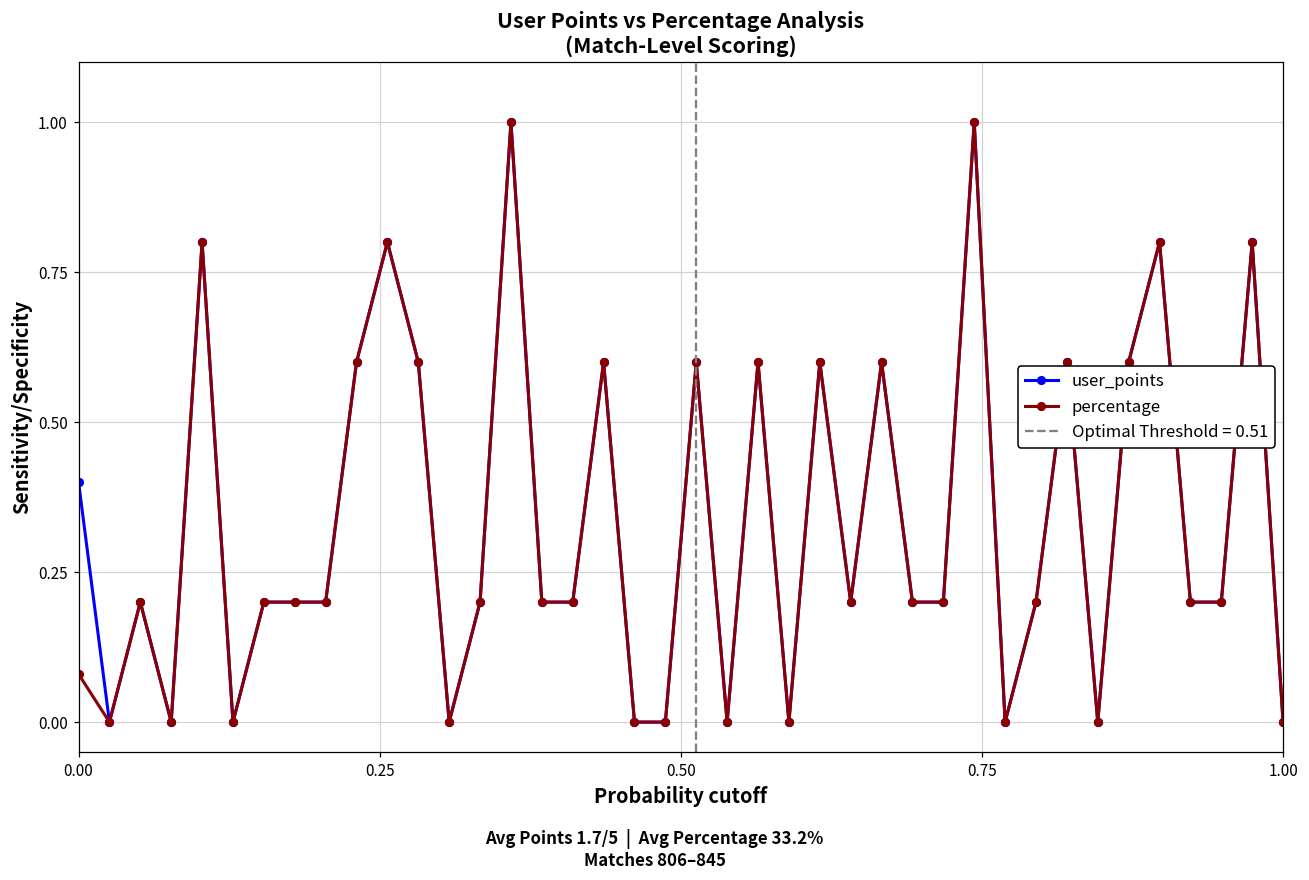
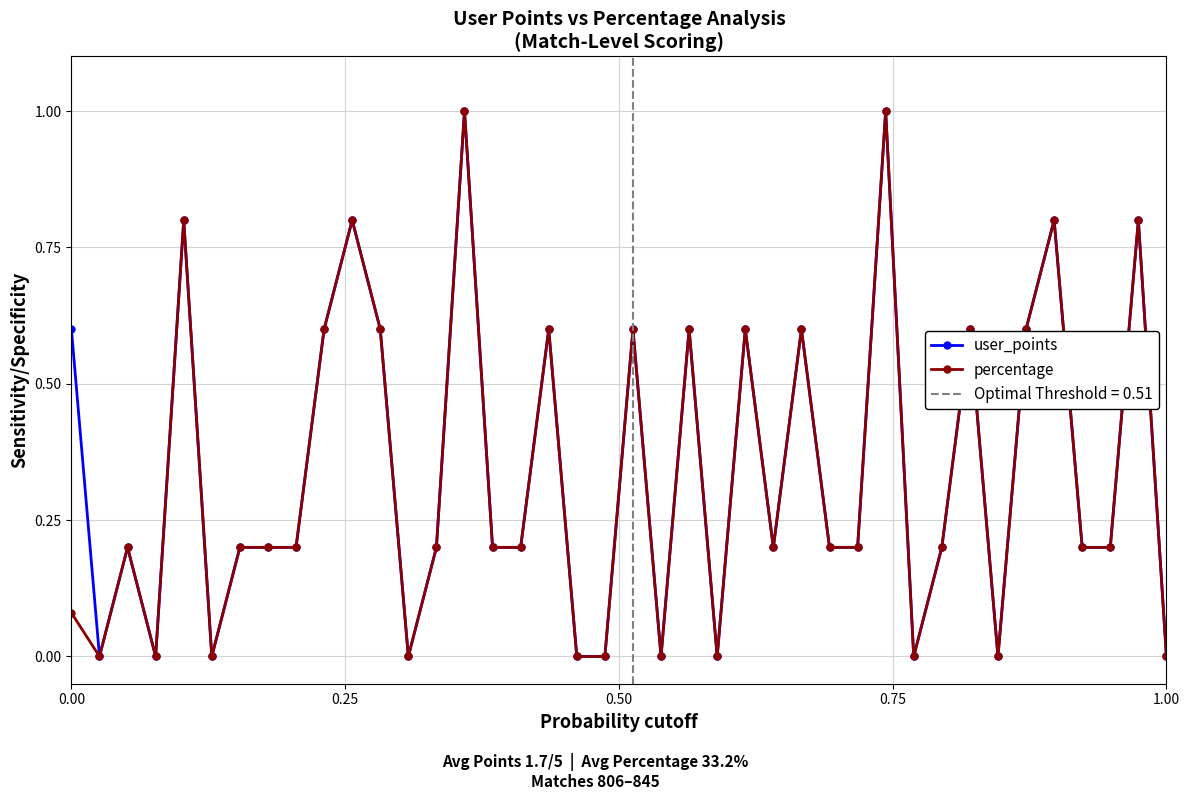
user_points, 0.00: 0.40 -> 0.60
